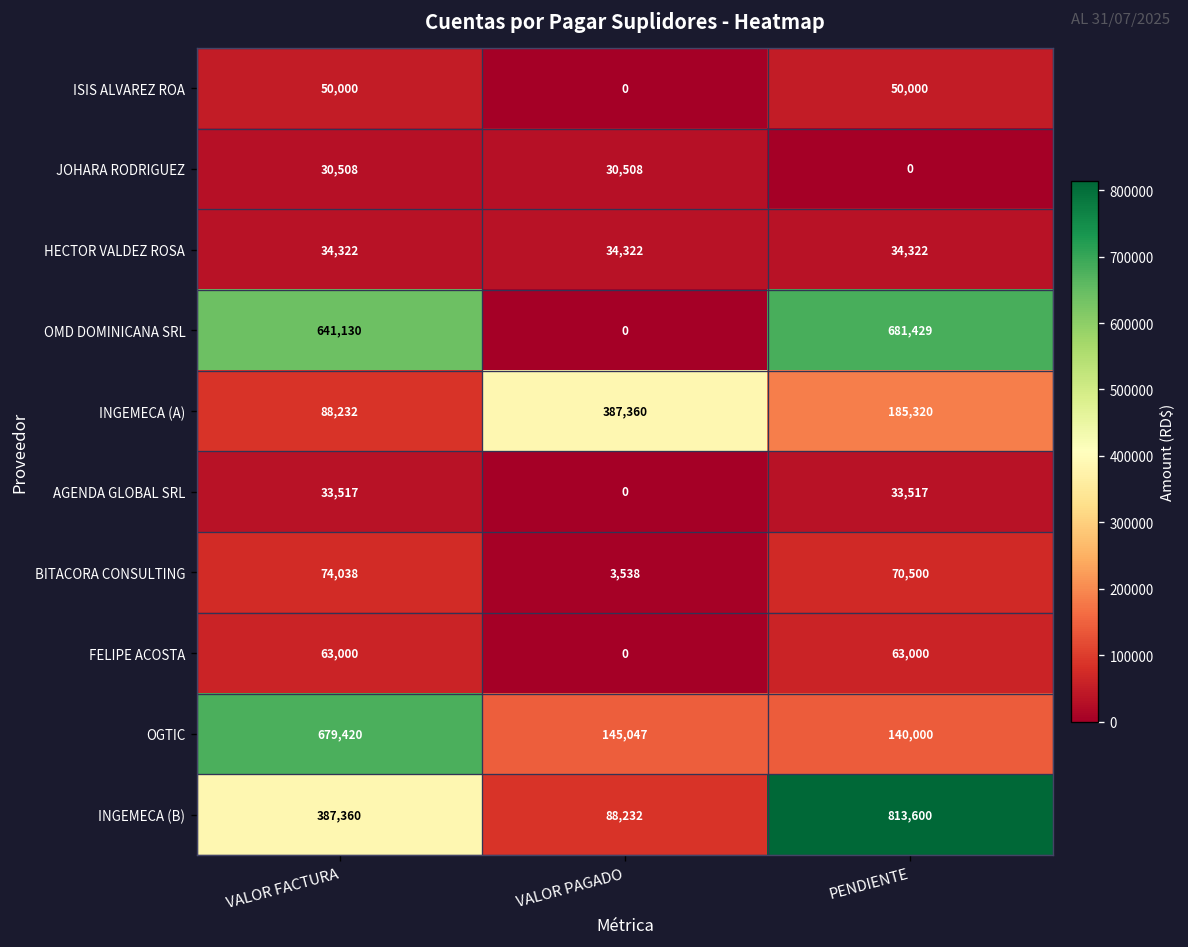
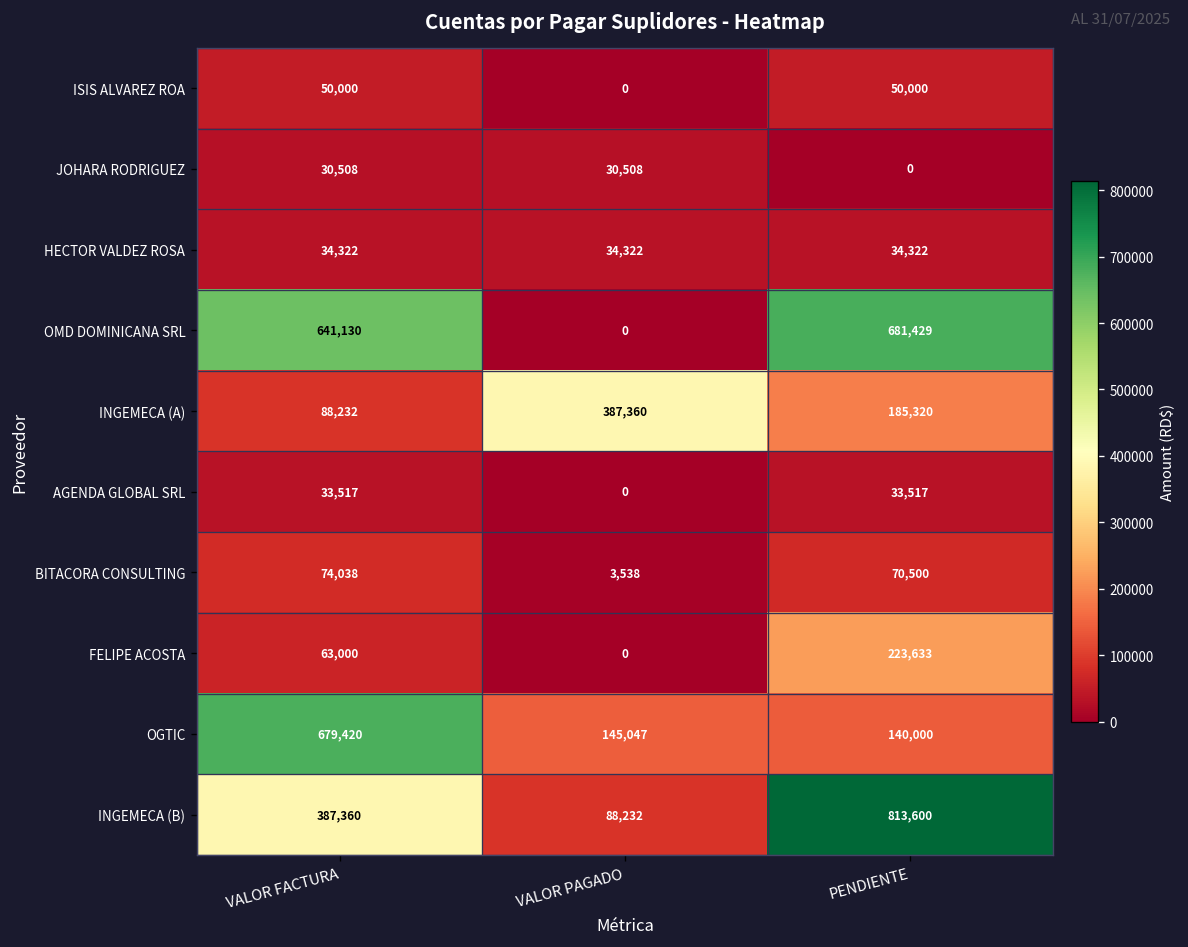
FELIPE ACOSTA, PENDIENTE: 63,000 -> 223,633
